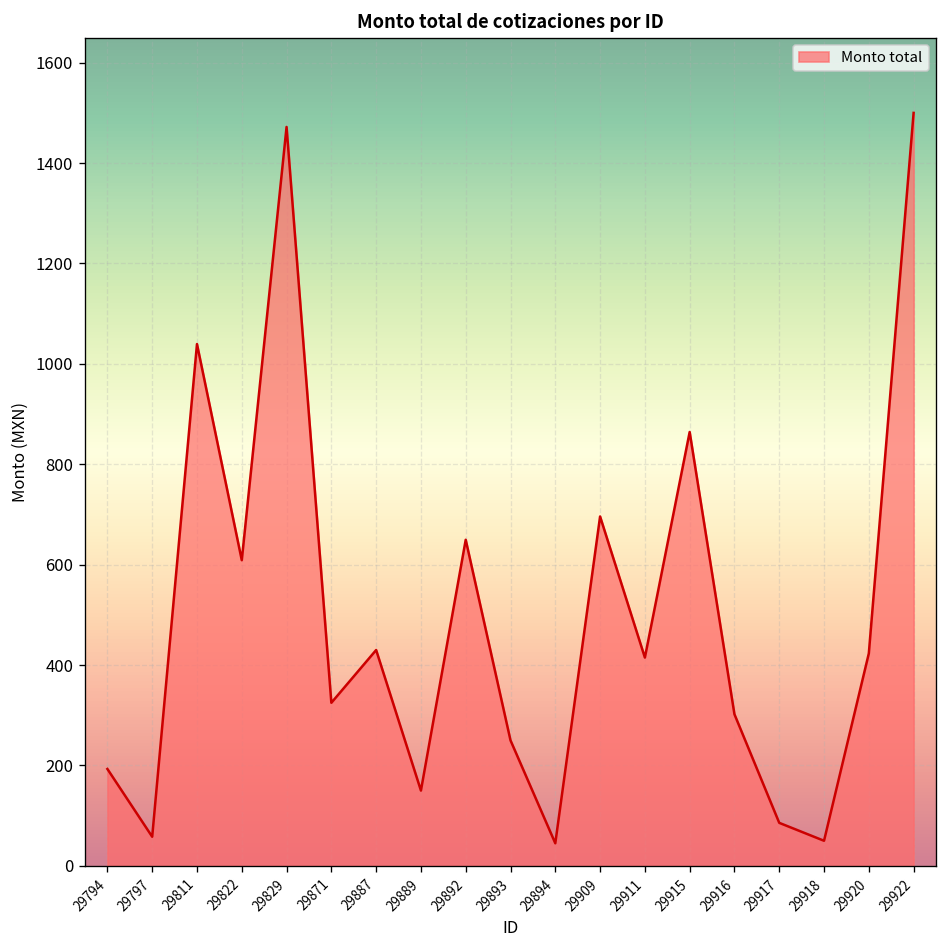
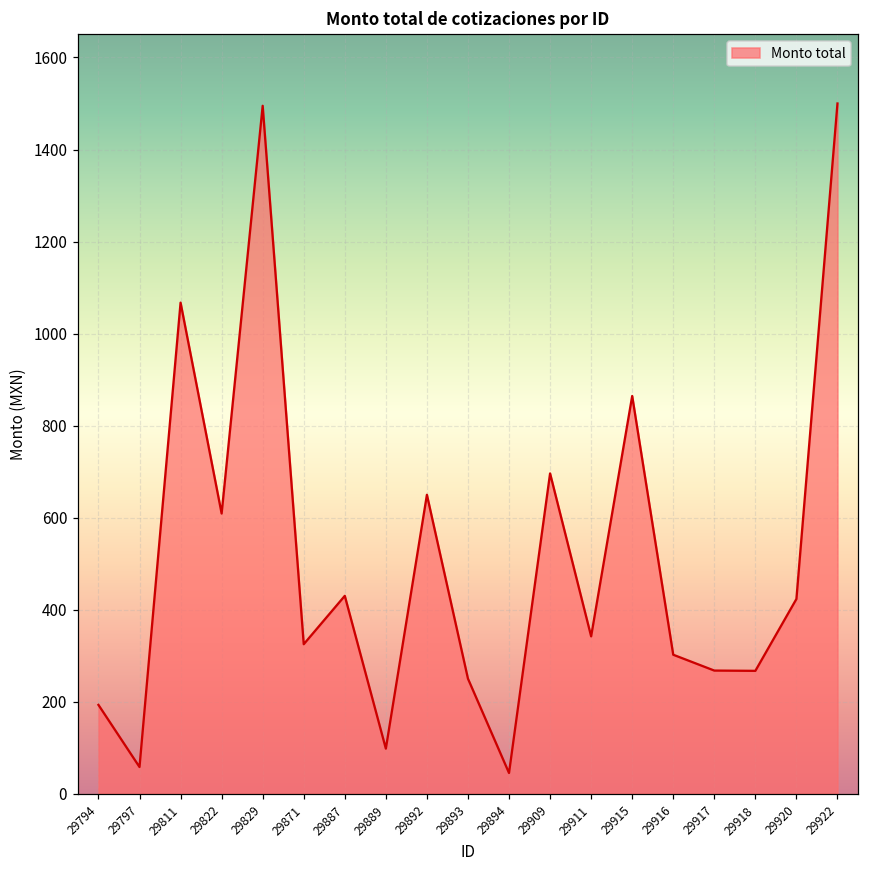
29811: 1040 -> 1070
29829: 1470 -> 1500
29889: 150 -> 100
29911: 420 -> 340
29917: 90 -> 270
29918: 50 -> 270
